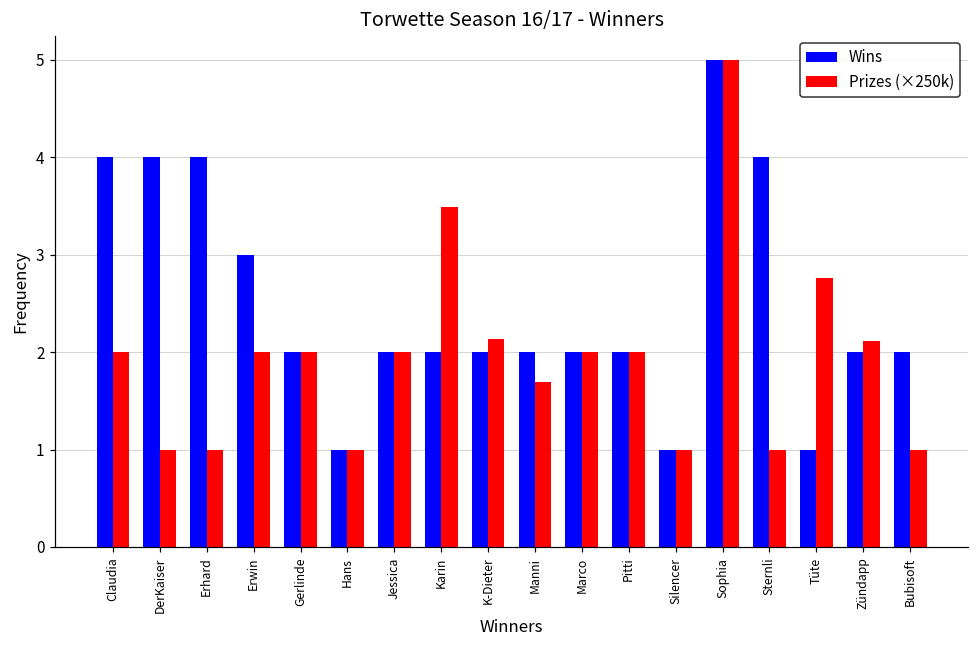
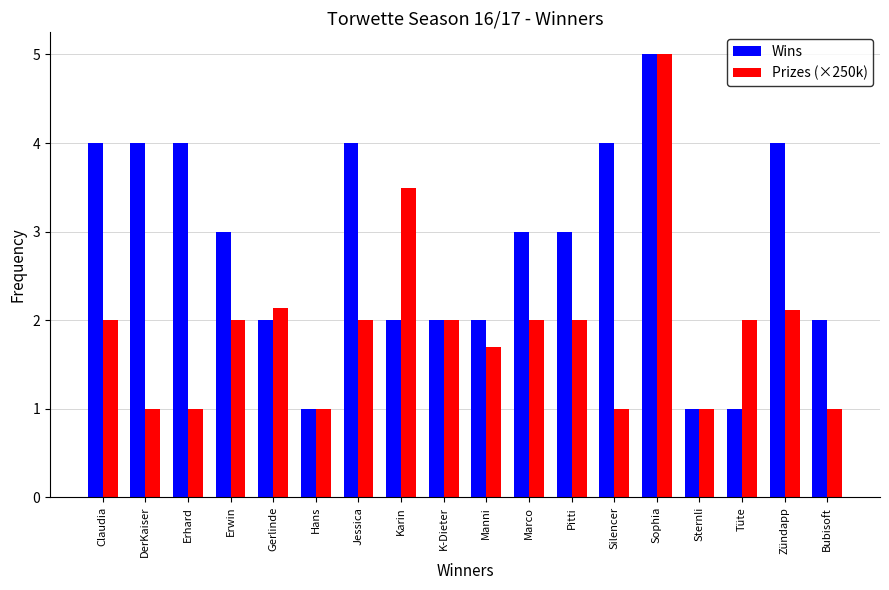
Prizes (×250k), Gerlinde: 2.0 -> 2.1
Wins, Jessica: 2 -> 4
Prizes (×250k), K-Dieter: 2.1 -> 2.0
Wins, Marco: 2 -> 3
Wins, Pitti: 2 -> 3
Wins, Silencer: 1 -> 4
Wins, Sternli: 4 -> 1
Prizes (×250k), Tüte: 2.8 -> 2.0
Wins, Zündapp: 2 -> 4
